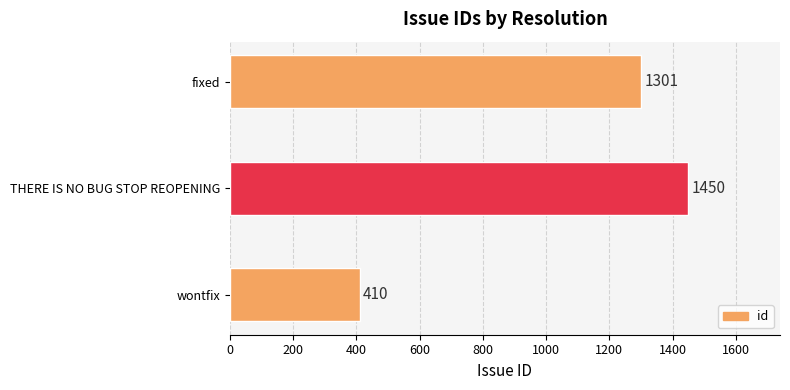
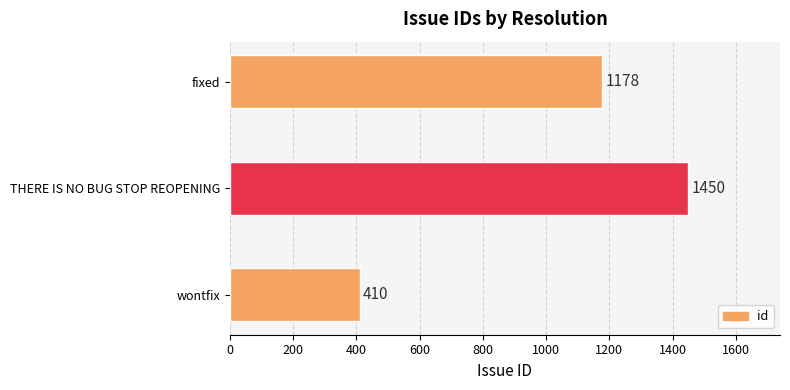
fixed: 1301 -> 1178
